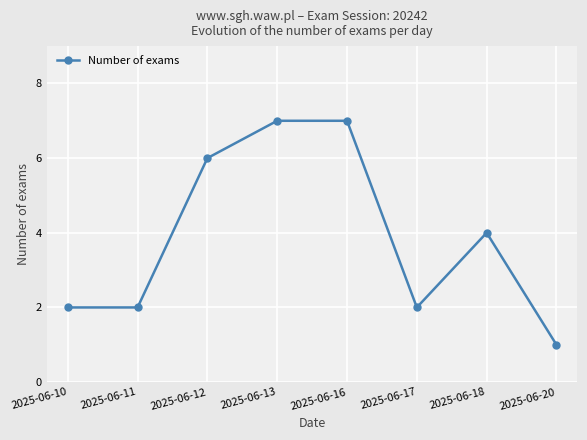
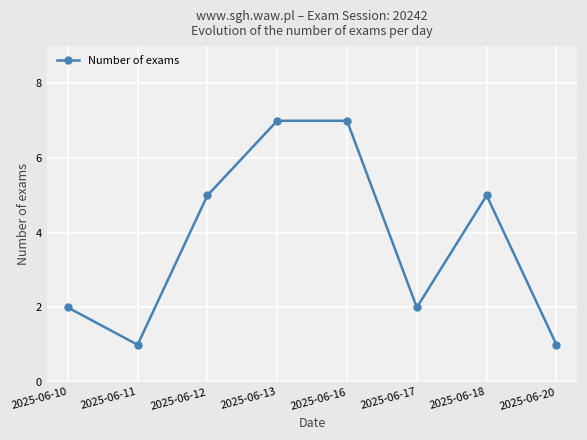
2025-06-11: 2 -> 1
2025-06-12: 6 -> 5
2025-06-18: 4 -> 5
